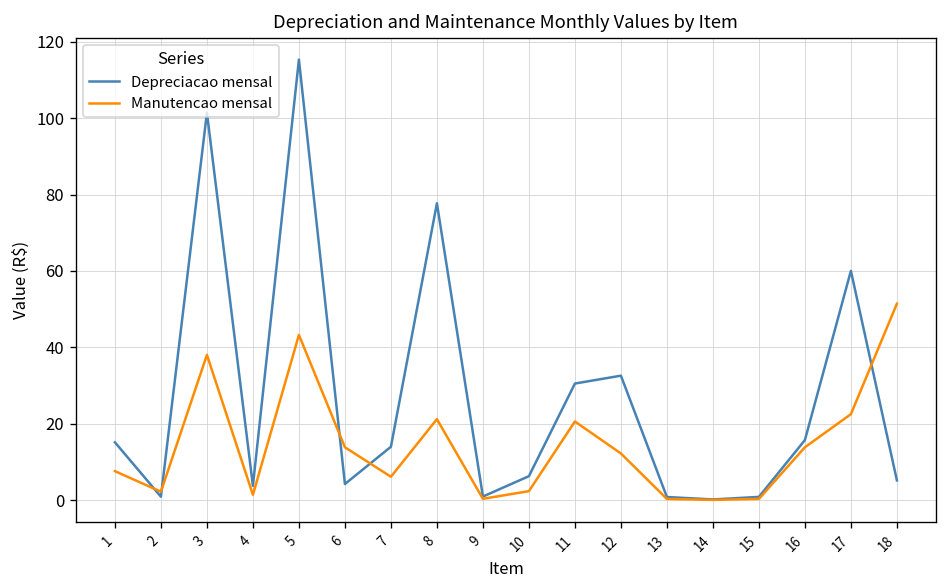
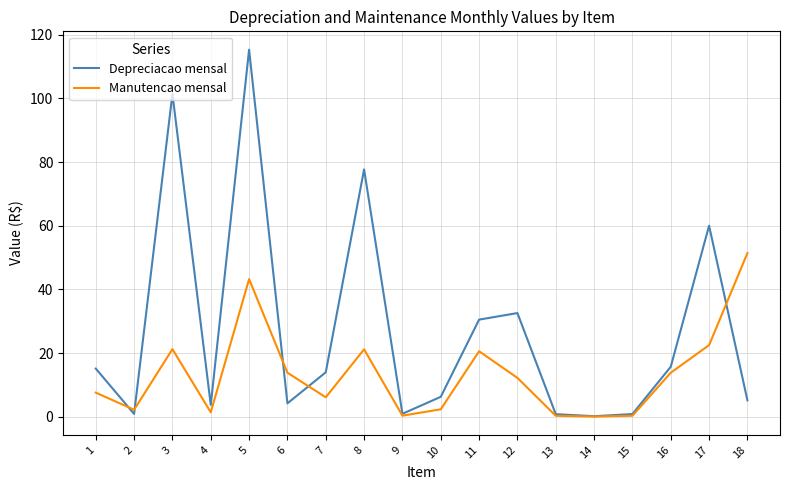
Manutencao mensal, 3: 38 -> 21
